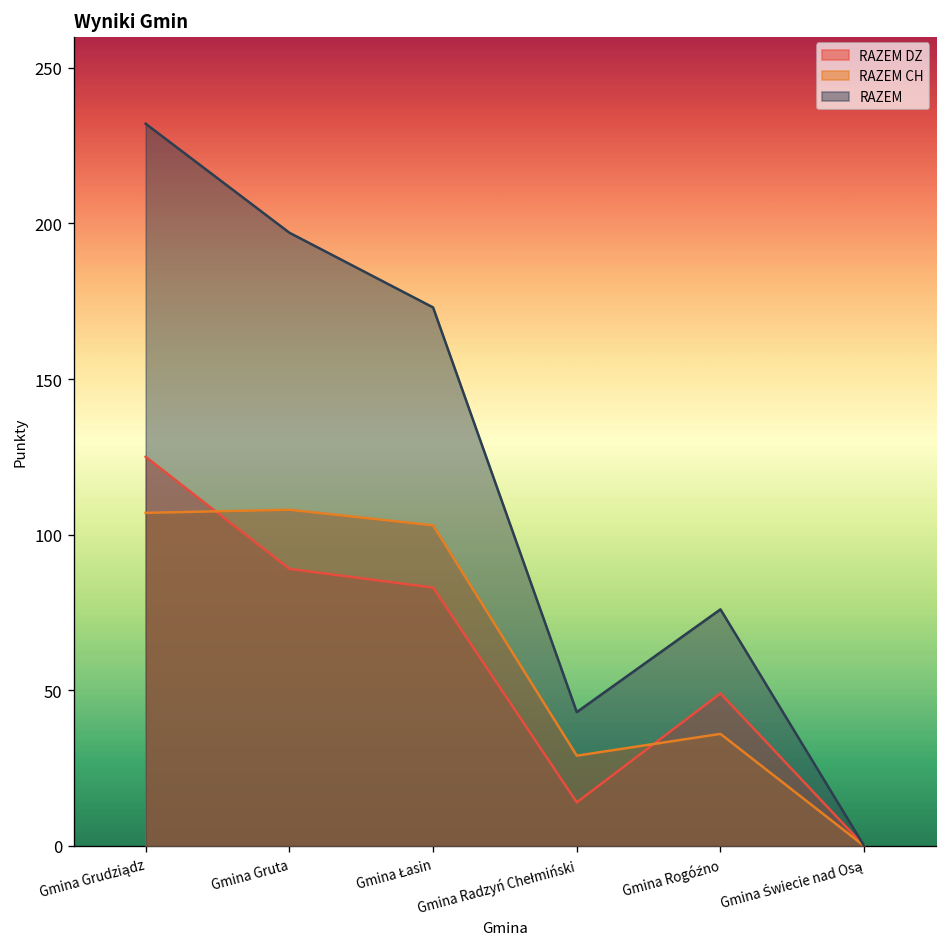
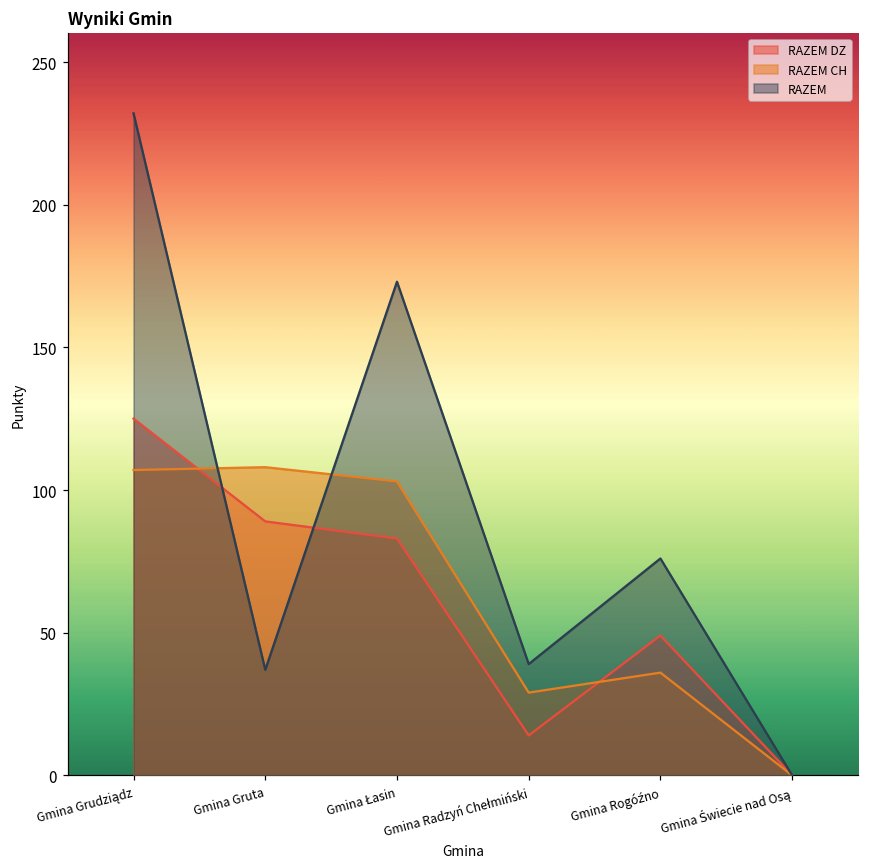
RAZEM, Gmina Gruta: 197 -> 37
RAZEM, Gmina Radzyń Chełmiński: 43 -> 39
